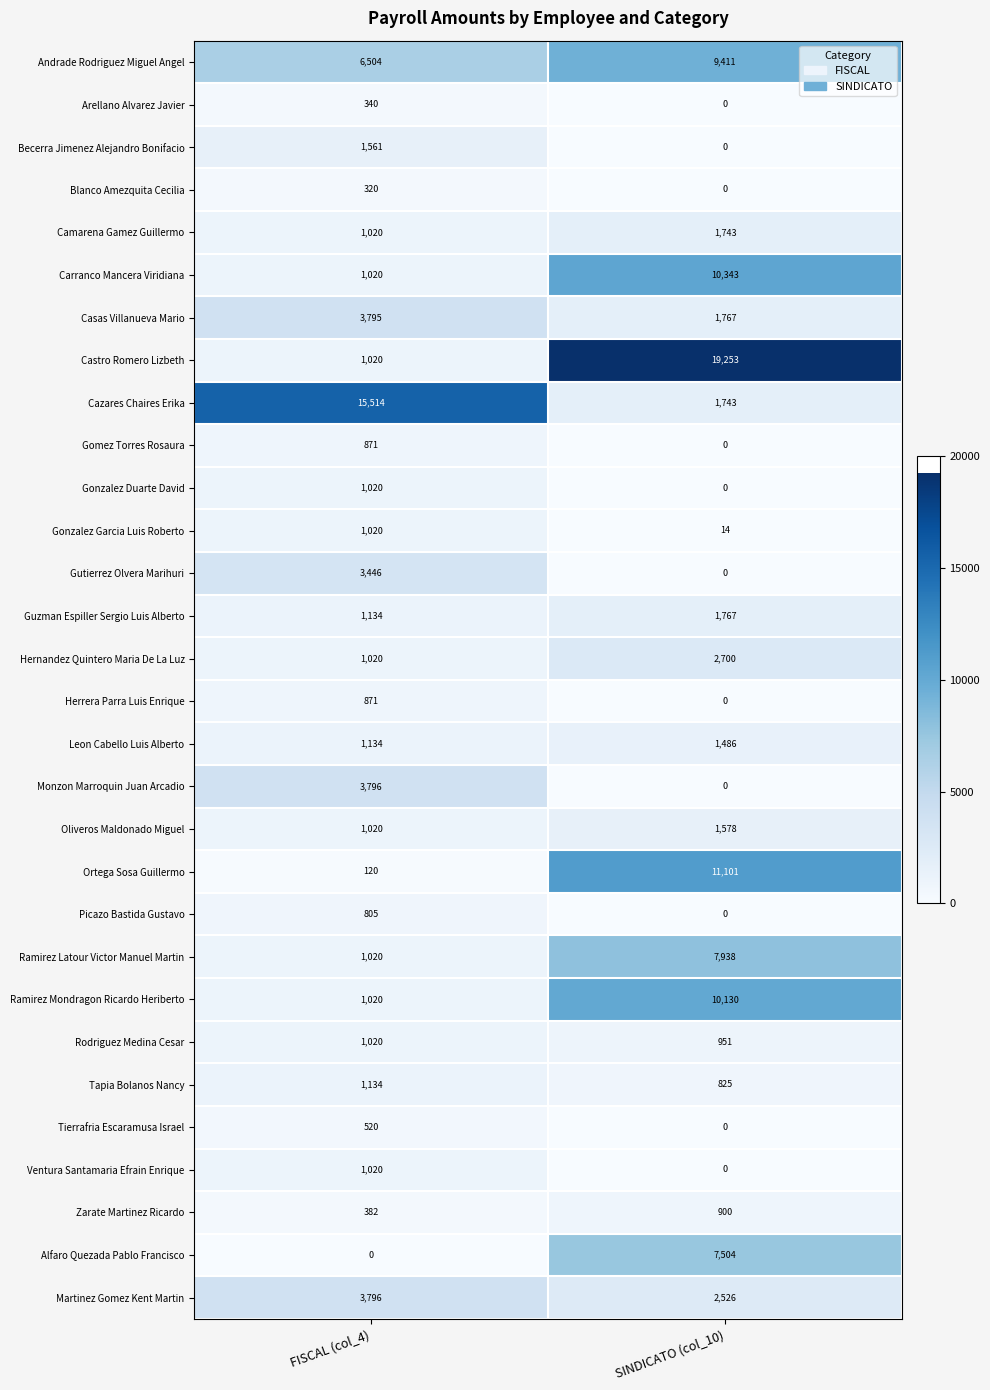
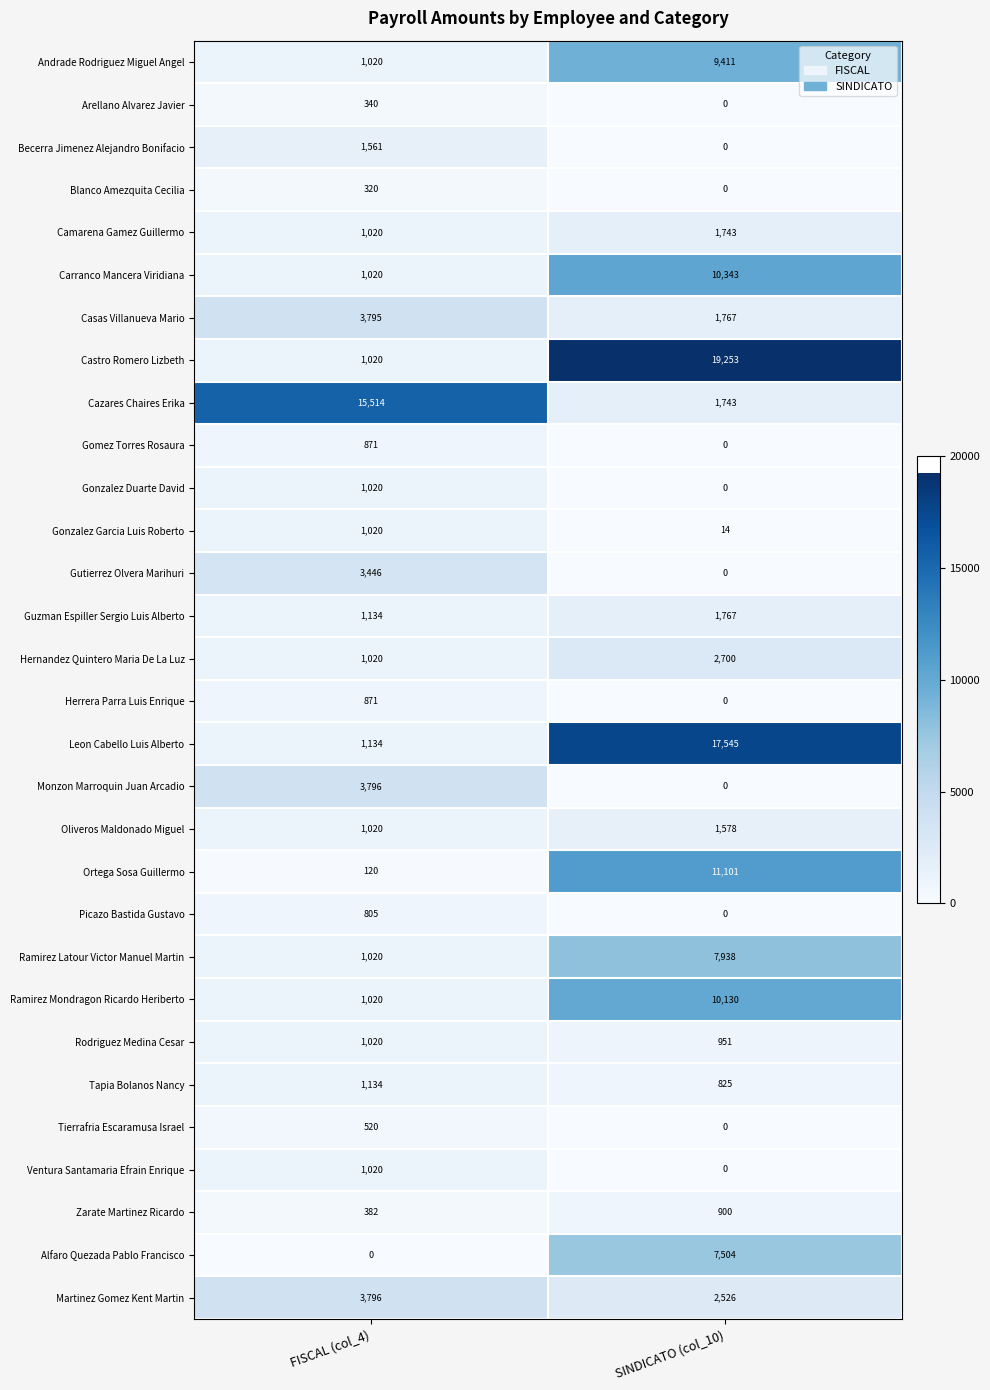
Andrade Rodriguez Miguel Angel, FISCAL (col_4): 6,504 -> 1,020
Leon Cabello Luis Alberto, SINDICATO (col_10): 1,486 -> 17,545
